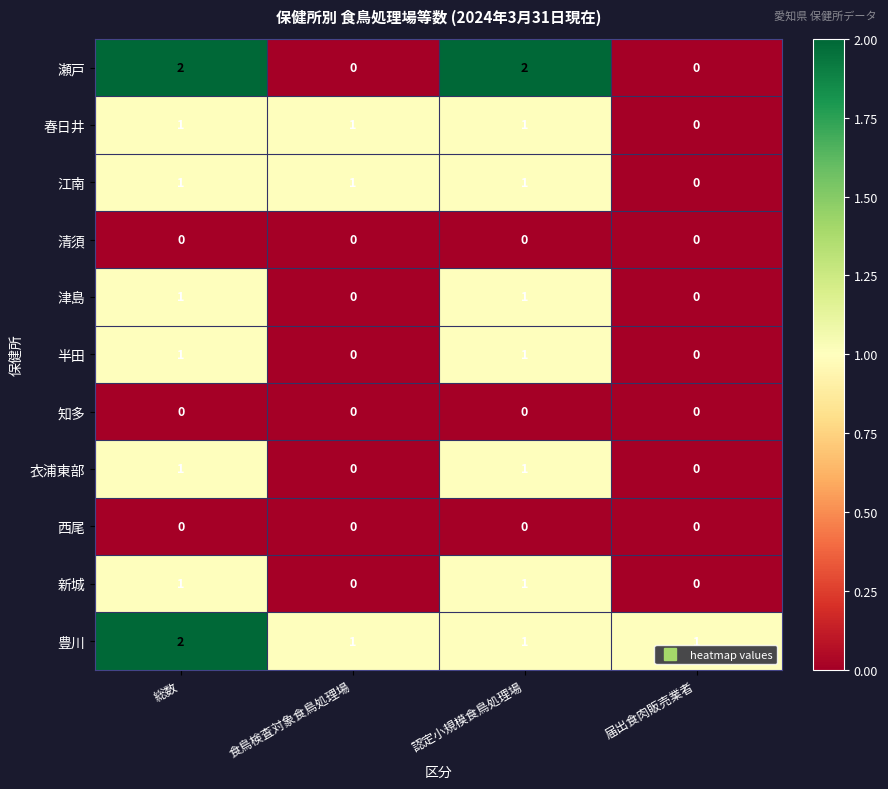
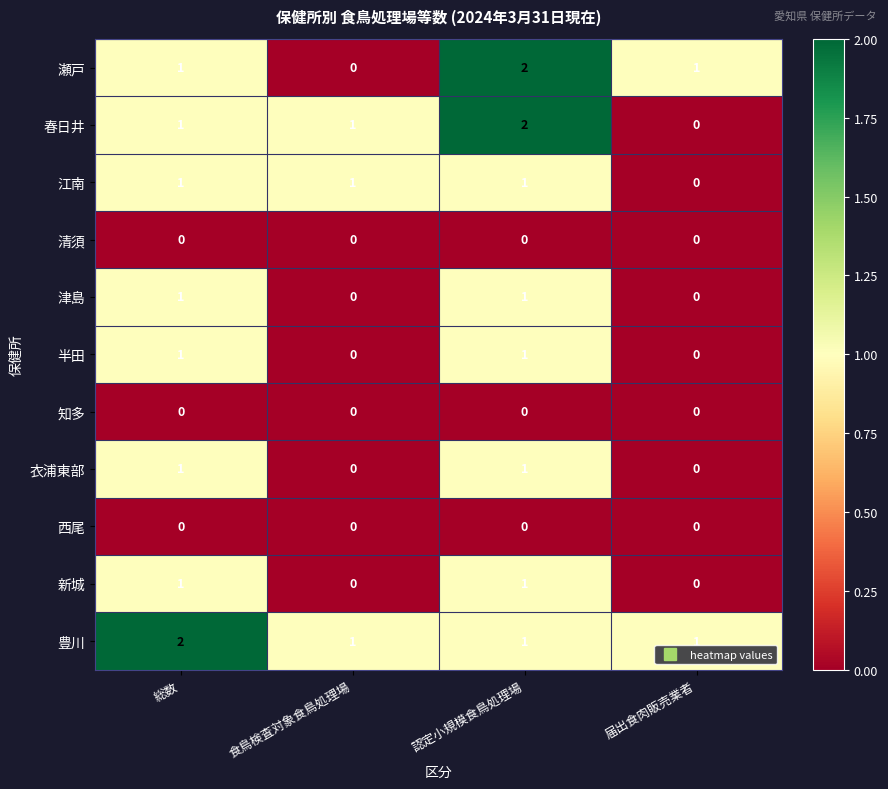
瀬戸, 総数: 2 -> 1
瀬戸, 届出食肉販売業者: 0 -> 1
春日井, 認定小規模食鳥処理場: 1 -> 2
